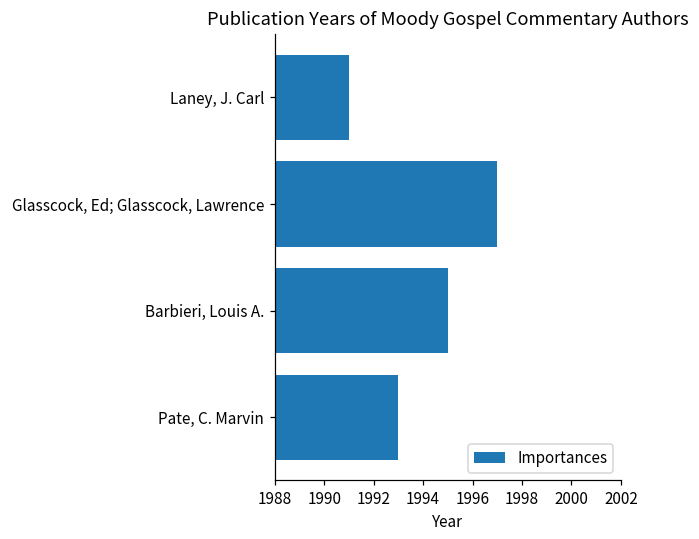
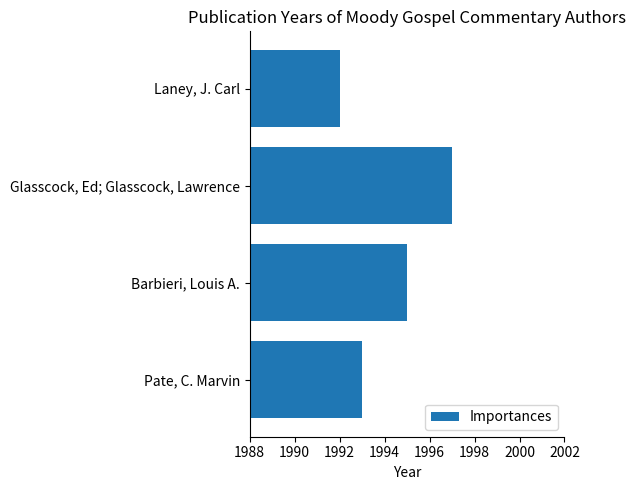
Laney, J. Carl: 1991 -> 1992
